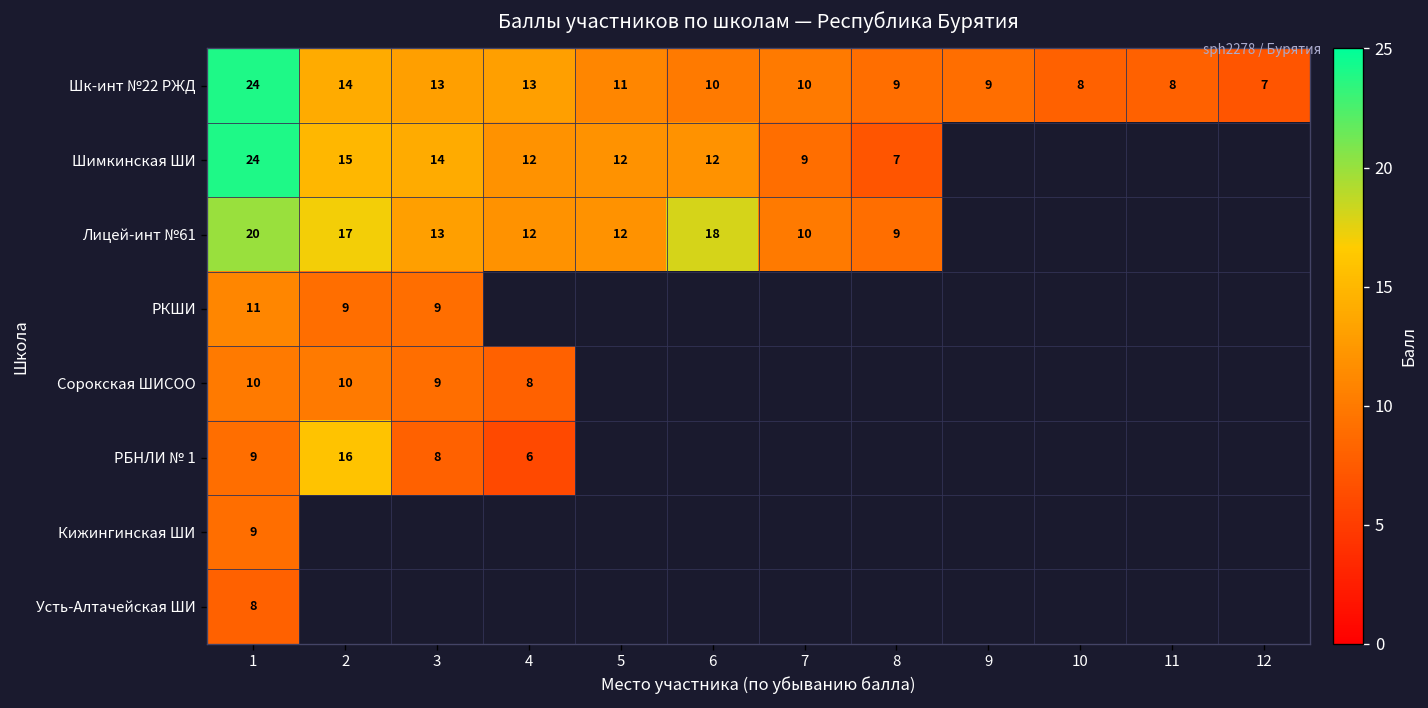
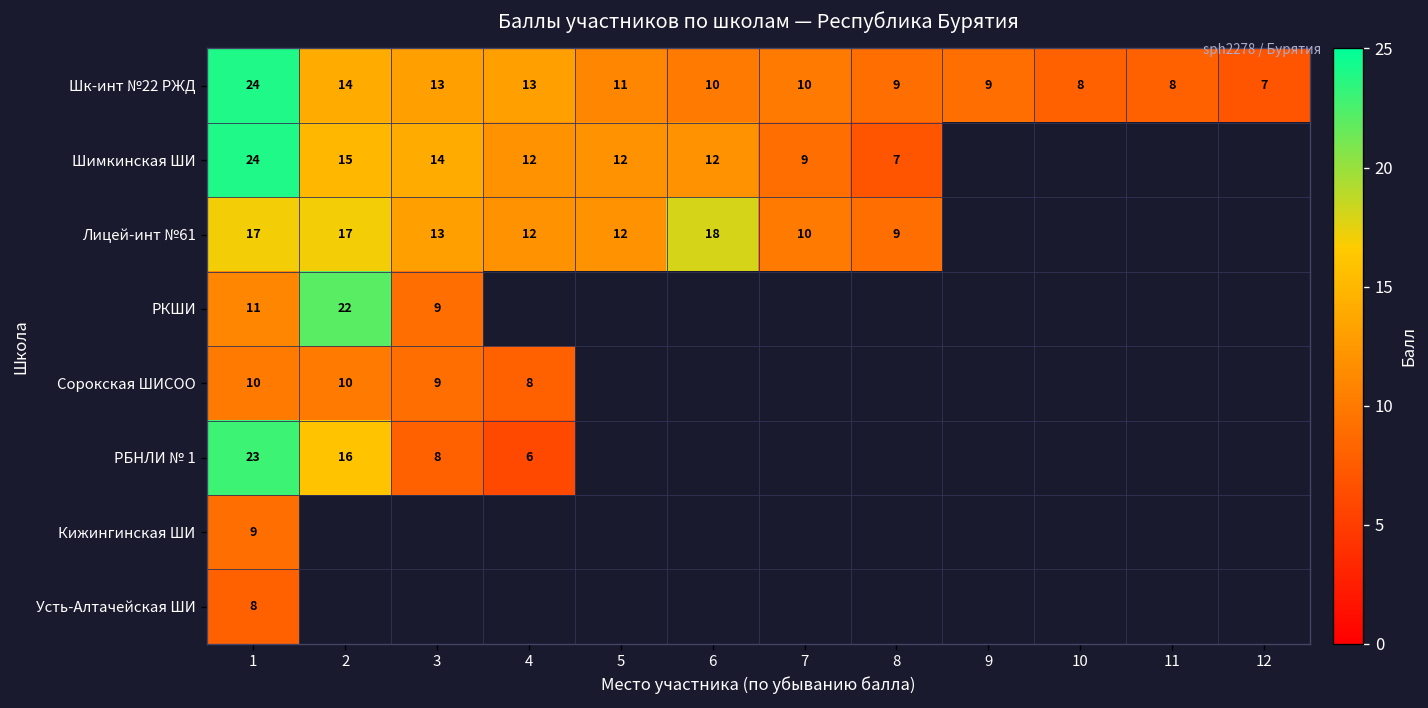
Лицей-инт №61, 1: 20 -> 17
РКШИ, 2: 9 -> 22
РБНЛИ № 1, 1: 9 -> 23
